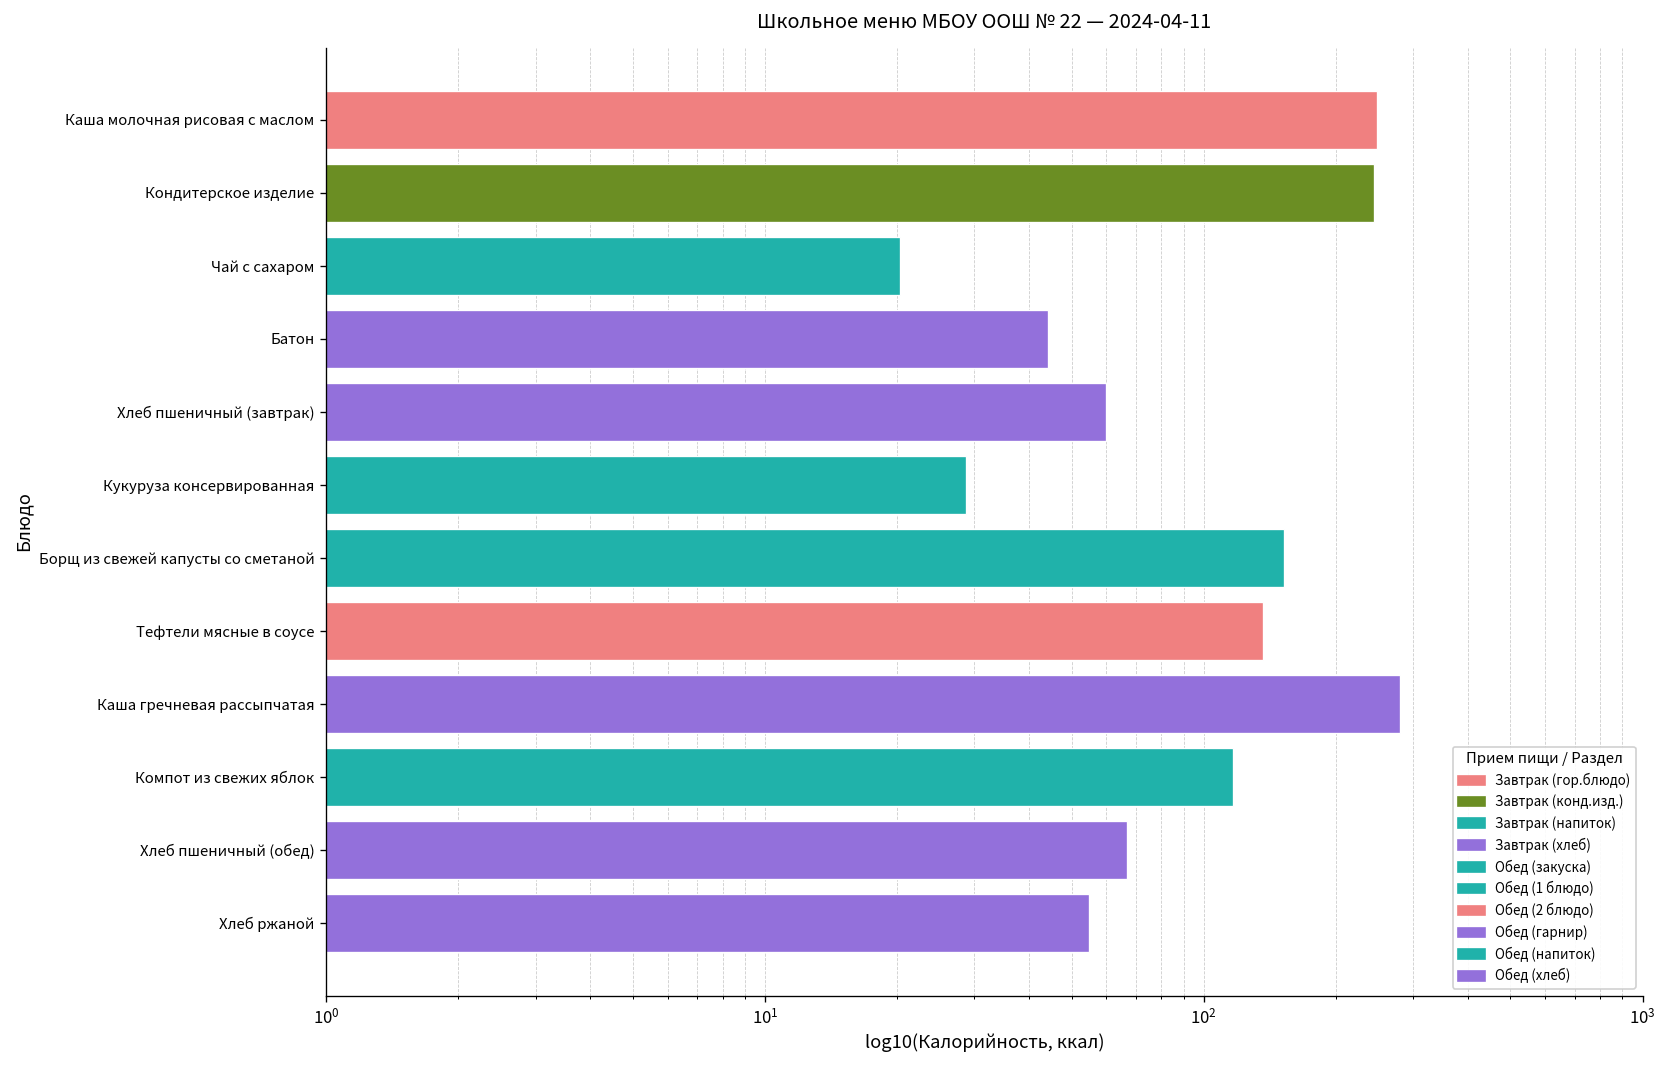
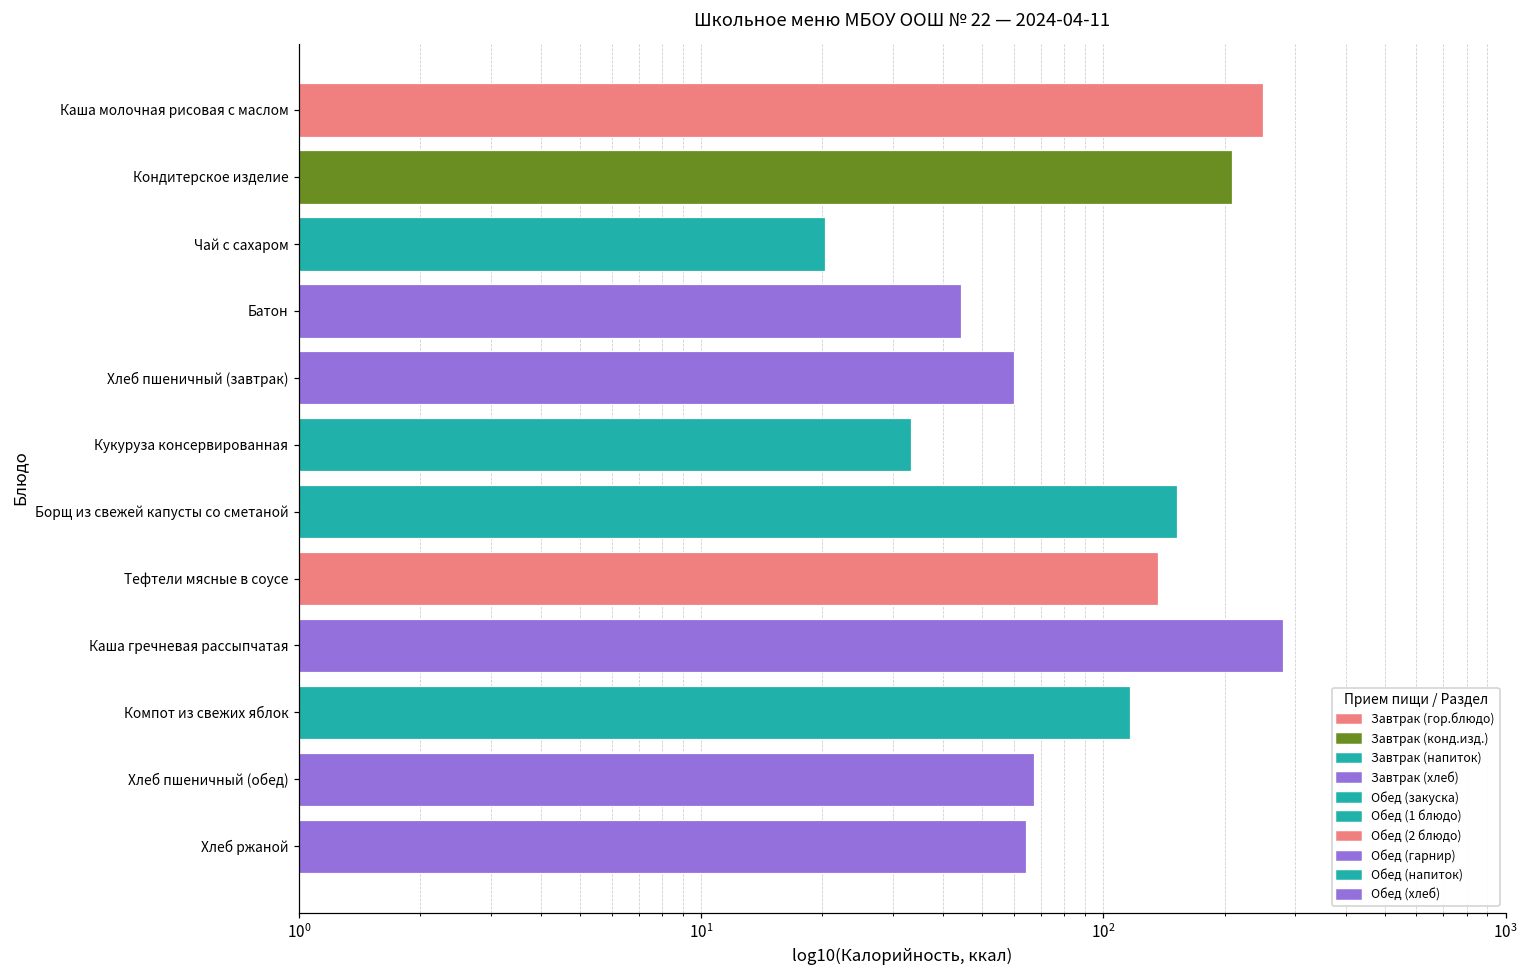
Кондитерское изделие: 240 -> 210
Кукуруза консервированная: 29 -> 33
Хлеб ржаной: 55 -> 64
